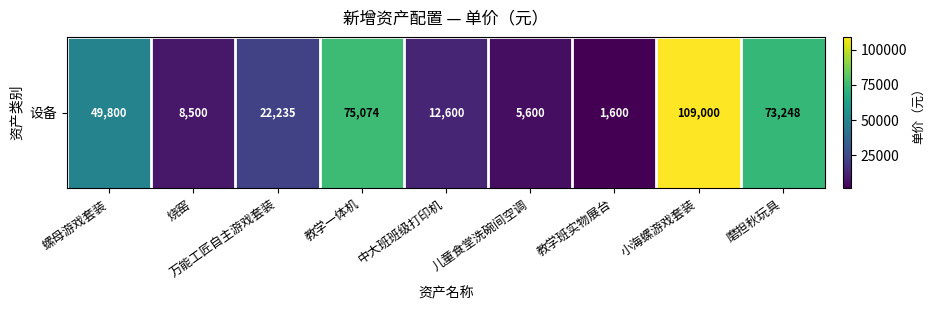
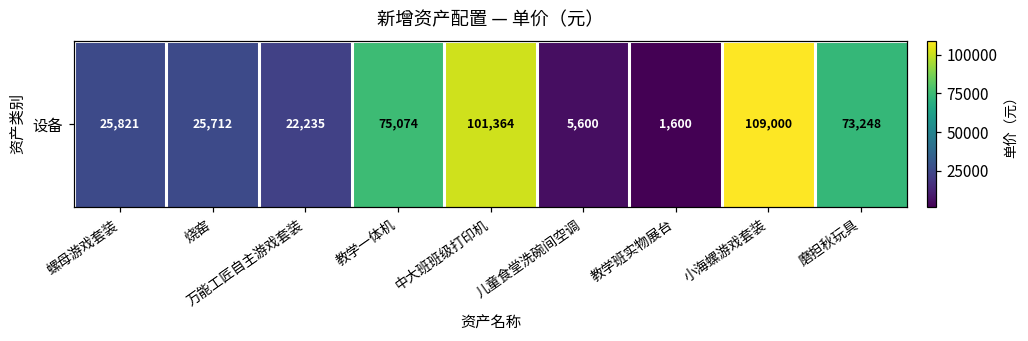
设备, 螺母游戏套装: 49,800 -> 25,821
设备, 烧窑: 8,500 -> 25,712
设备, 中大班班级打印机: 12,600 -> 101,364
